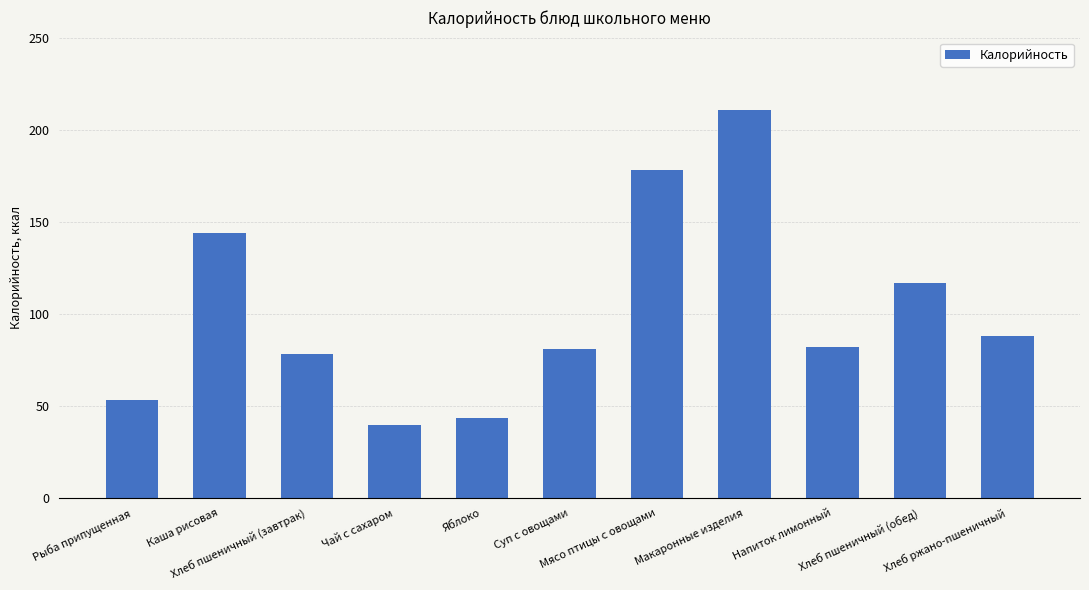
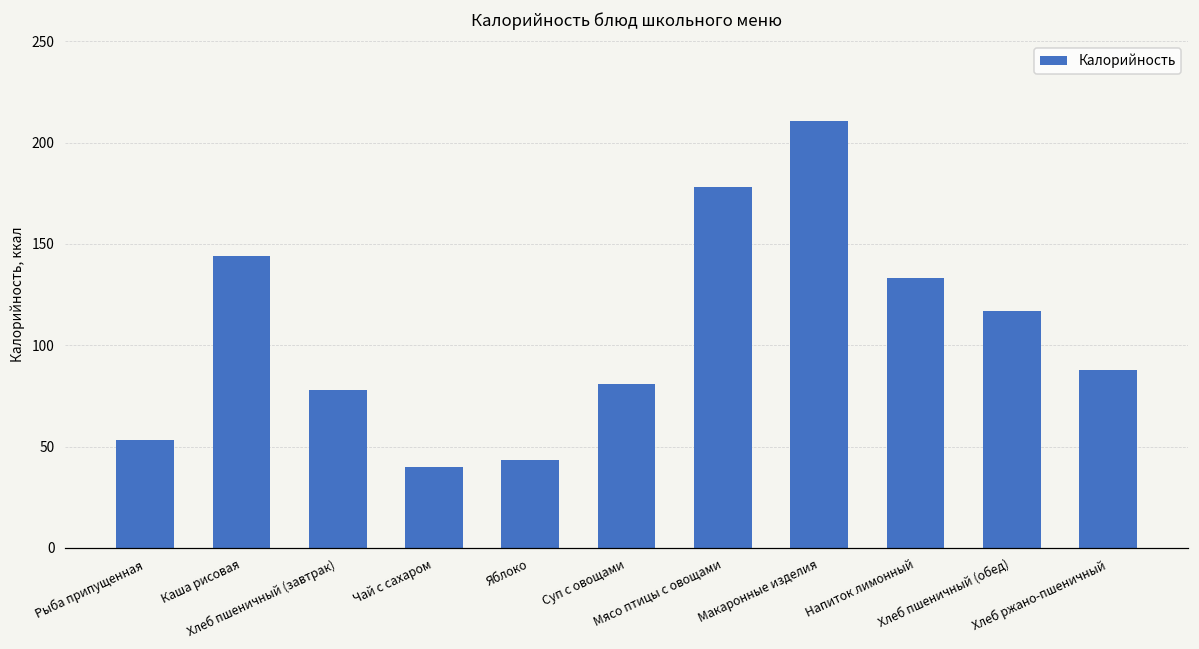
Напиток лимонный: 82 -> 133
